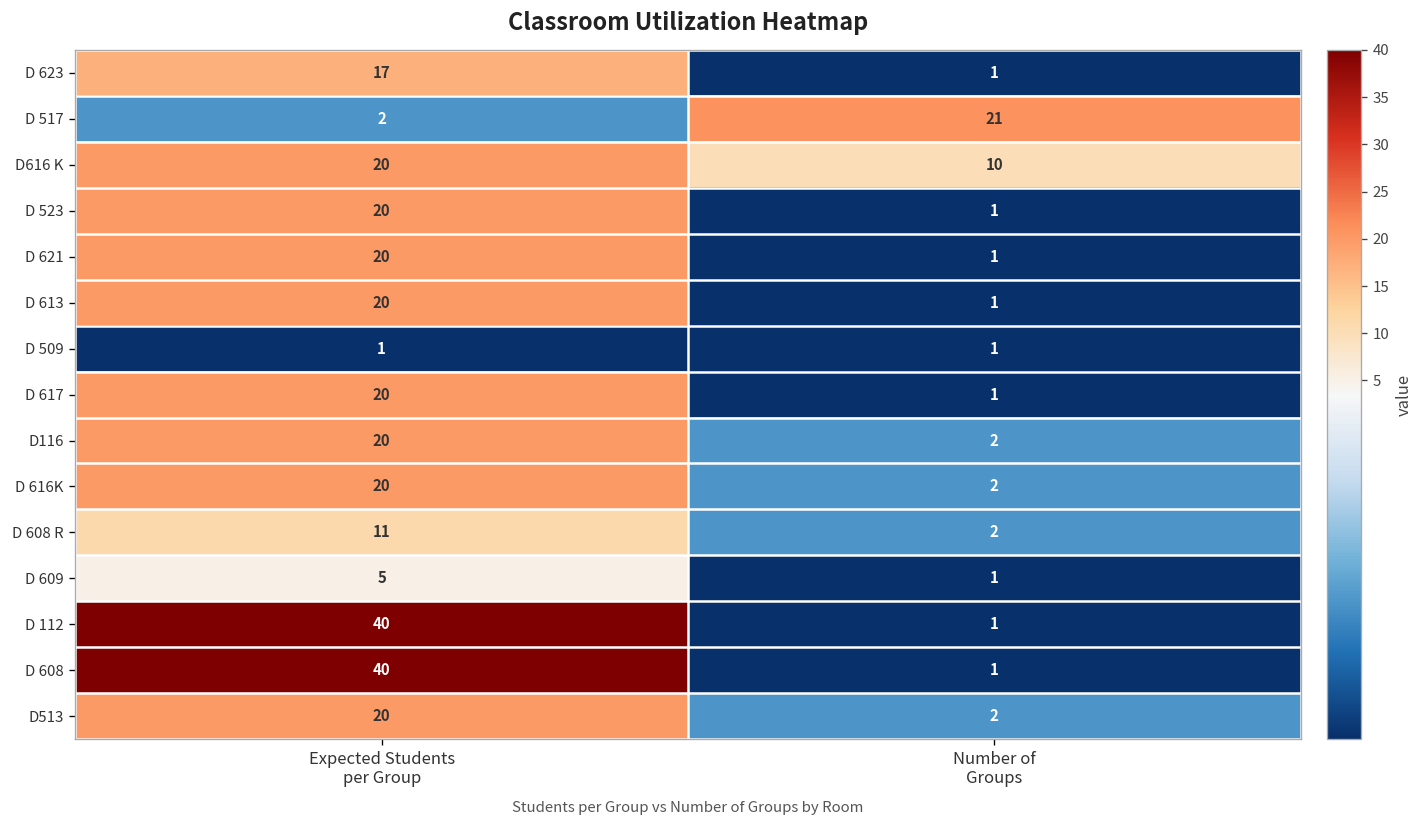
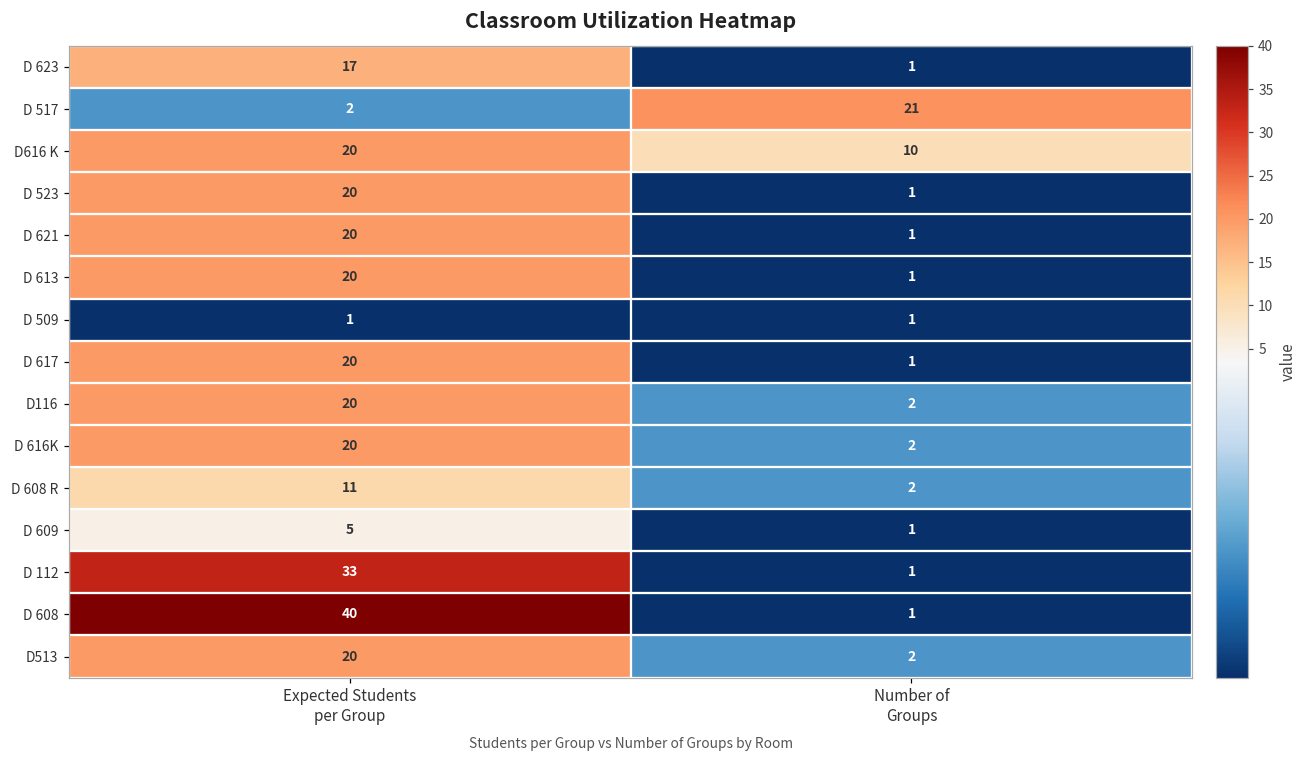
D 112, Expected Students per Group: 40 -> 33
